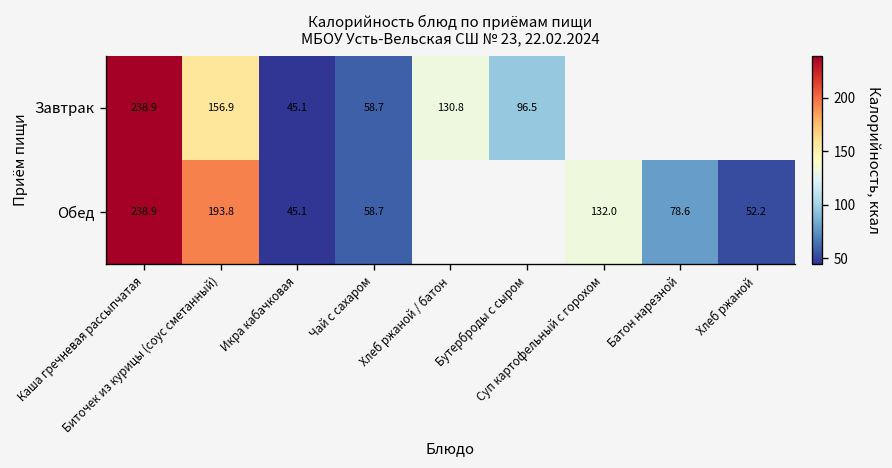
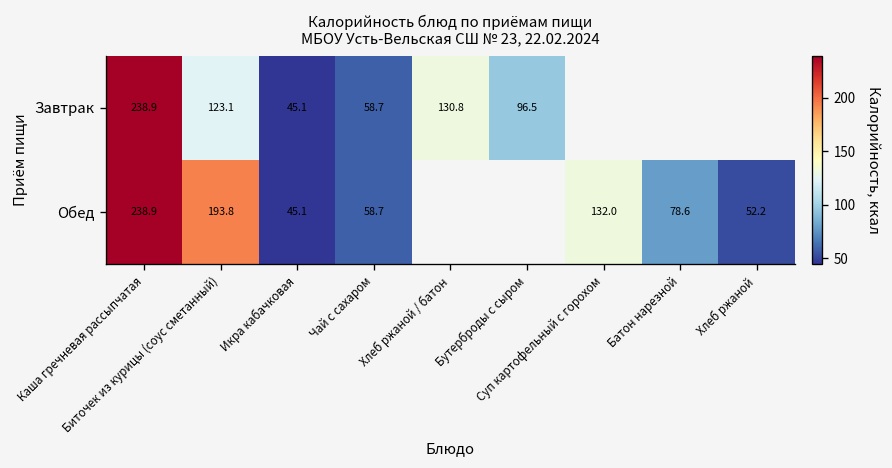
Завтрак, Биточек из курицы (соус сметанный): 156.9 -> 123.1
